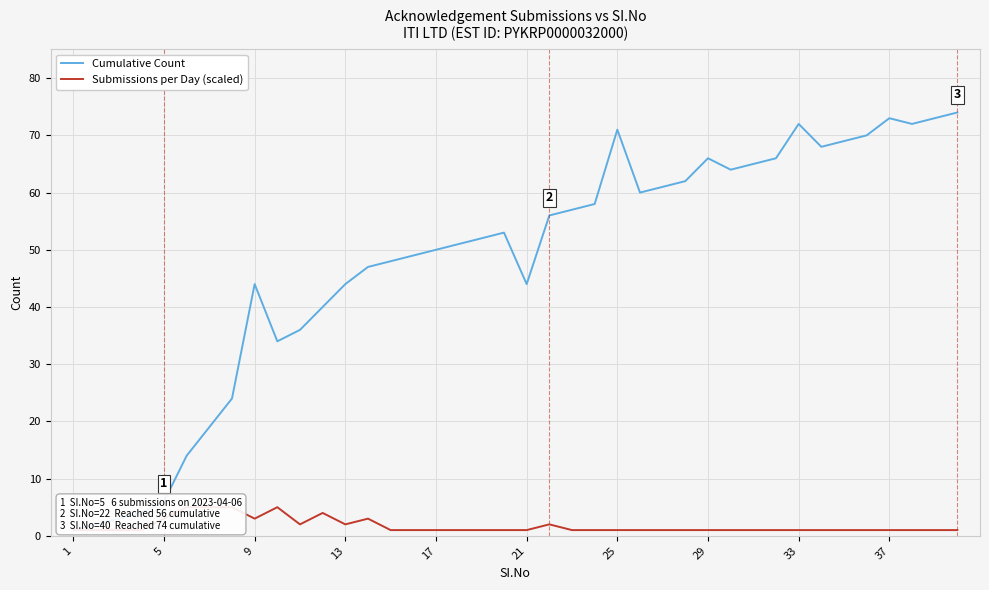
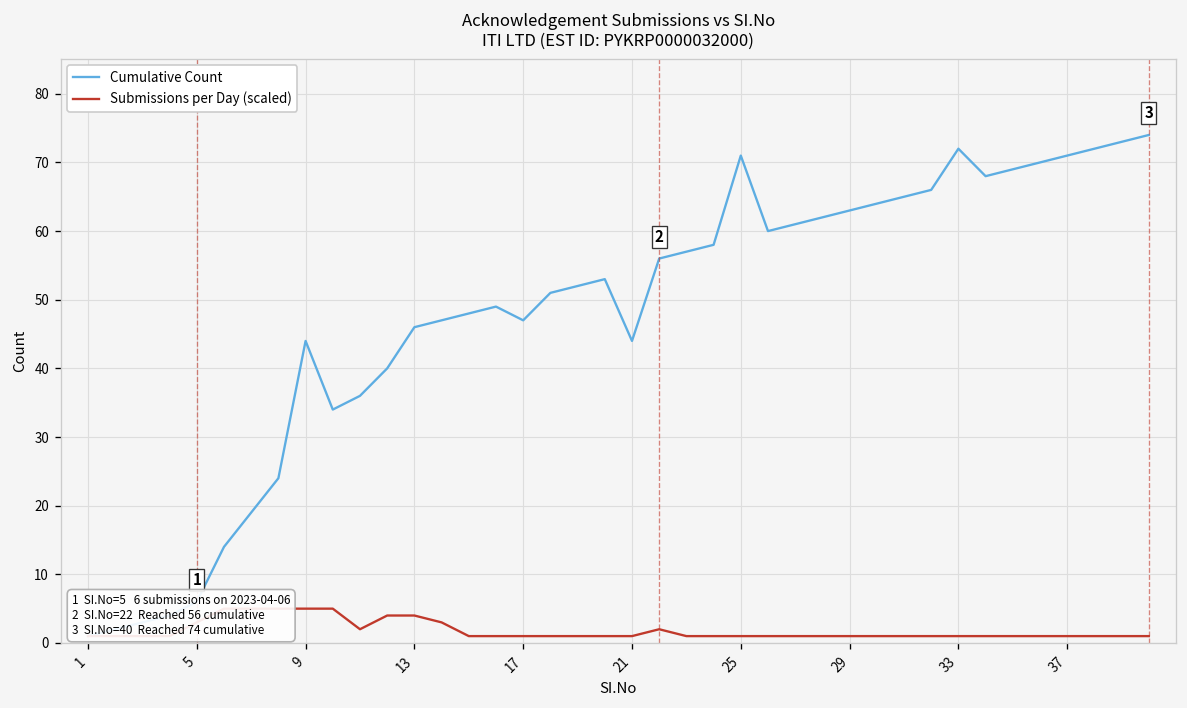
Submissions per Day (scaled), 9: 3 -> 5
Cumulative Count, 13: 44 -> 46
Submissions per Day (scaled), 13: 2 -> 4
Cumulative Count, 17: 50 -> 47
Cumulative Count, 29: 66 -> 63
Cumulative Count, 37: 73 -> 71
